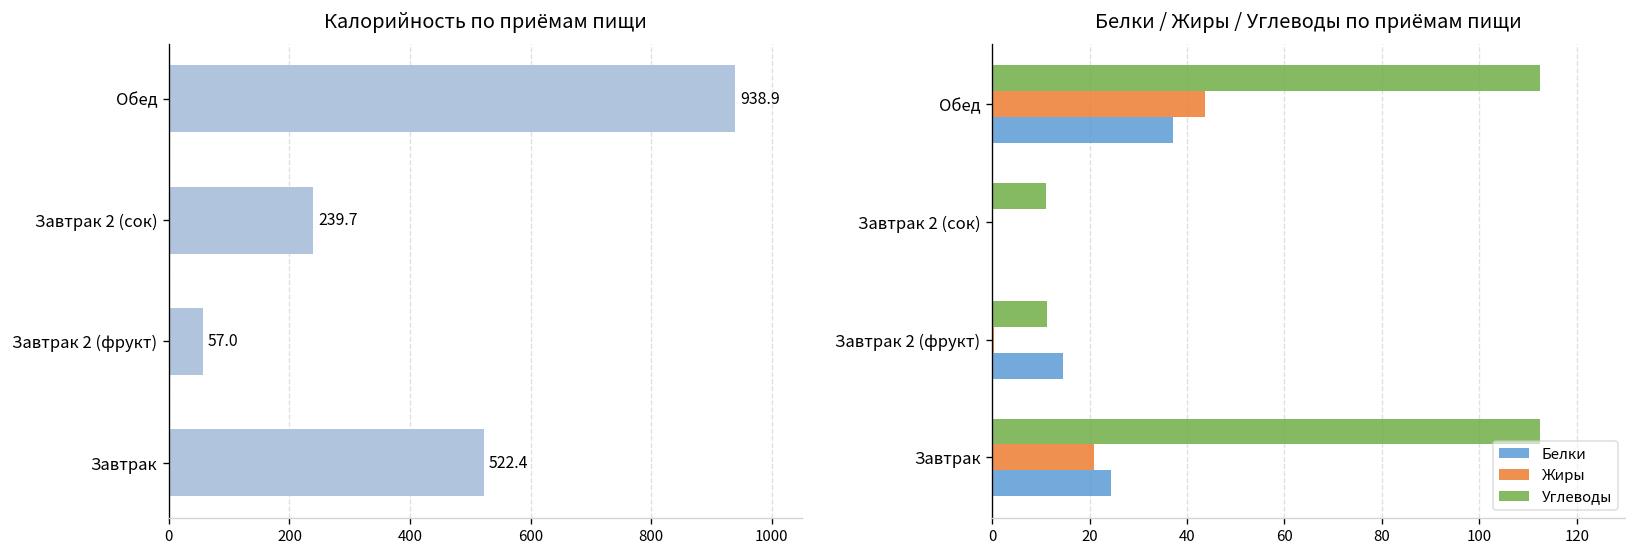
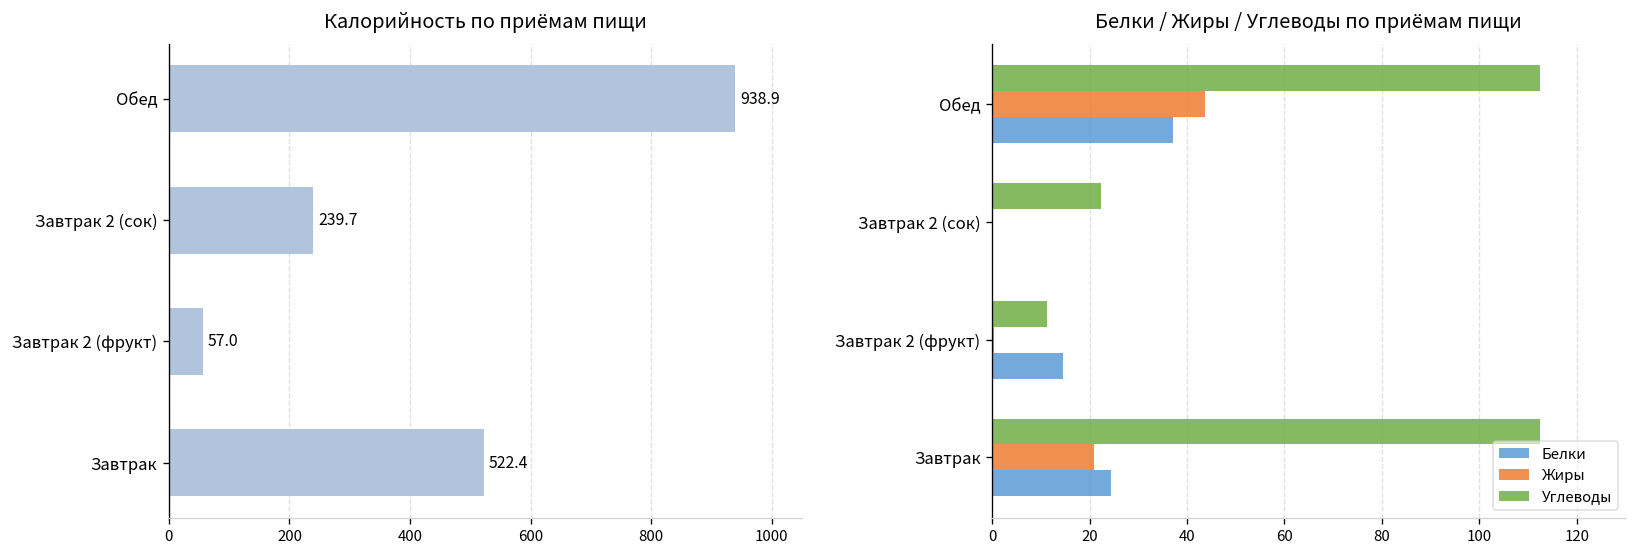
Белки / Жиры / Углеводы по приёмам пищи, Углеводы, Завтрак 2 (сок): 11 -> 22
